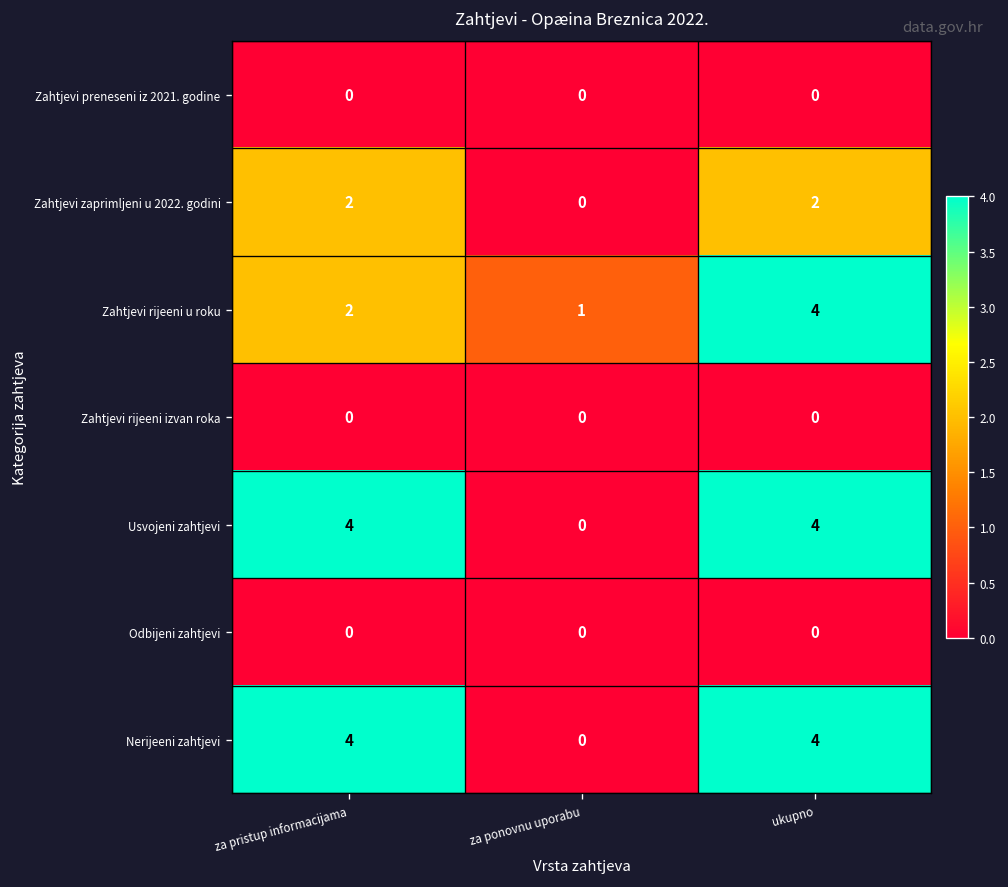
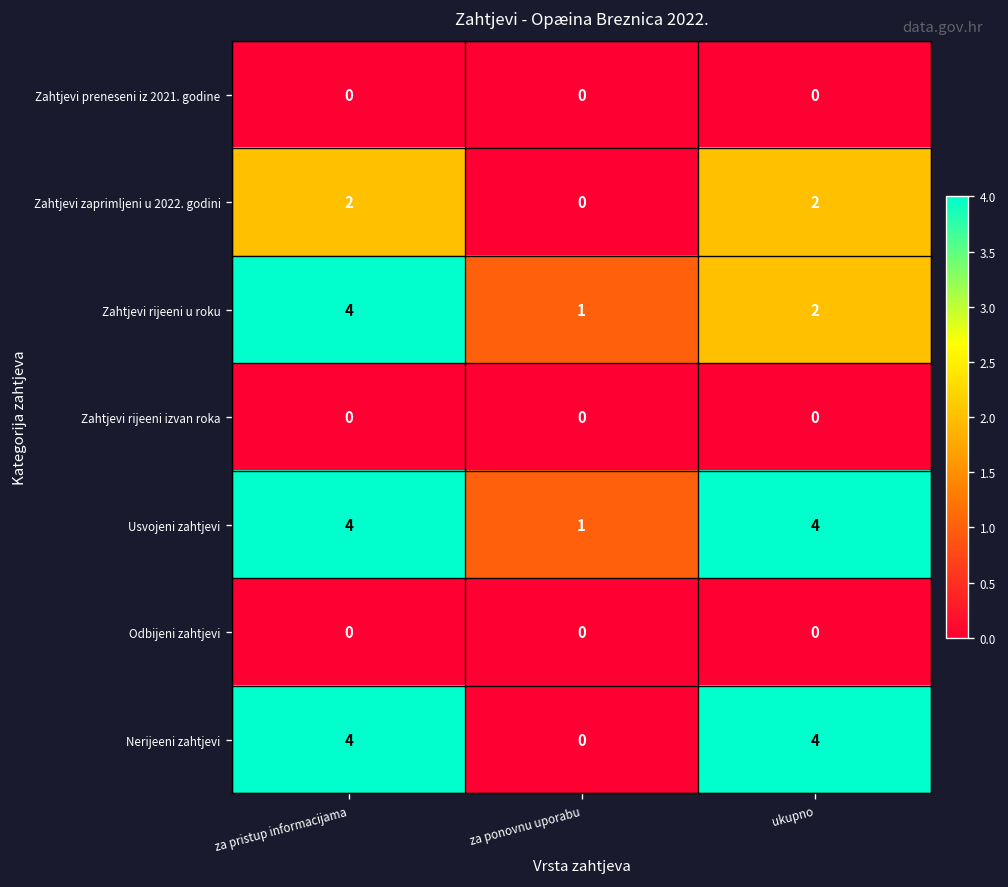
Zahtjevi rijeeni u roku, za pristup informacijama: 2 -> 4
Zahtjevi rijeeni u roku, ukupno: 4 -> 2
Usvojeni zahtjevi, za ponovnu uporabu: 0 -> 1
